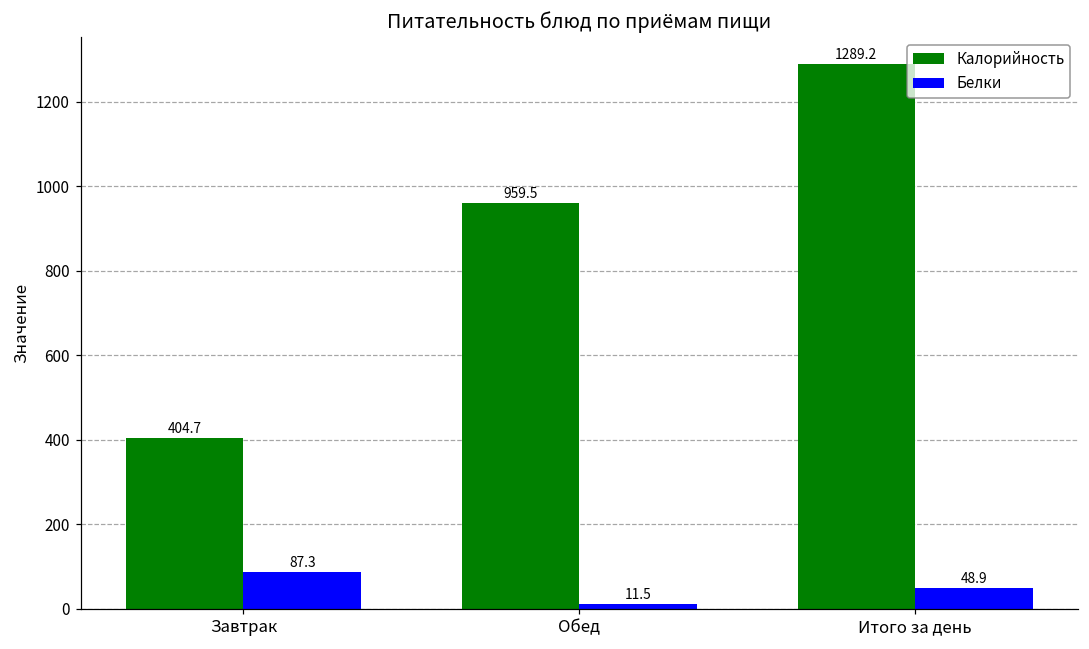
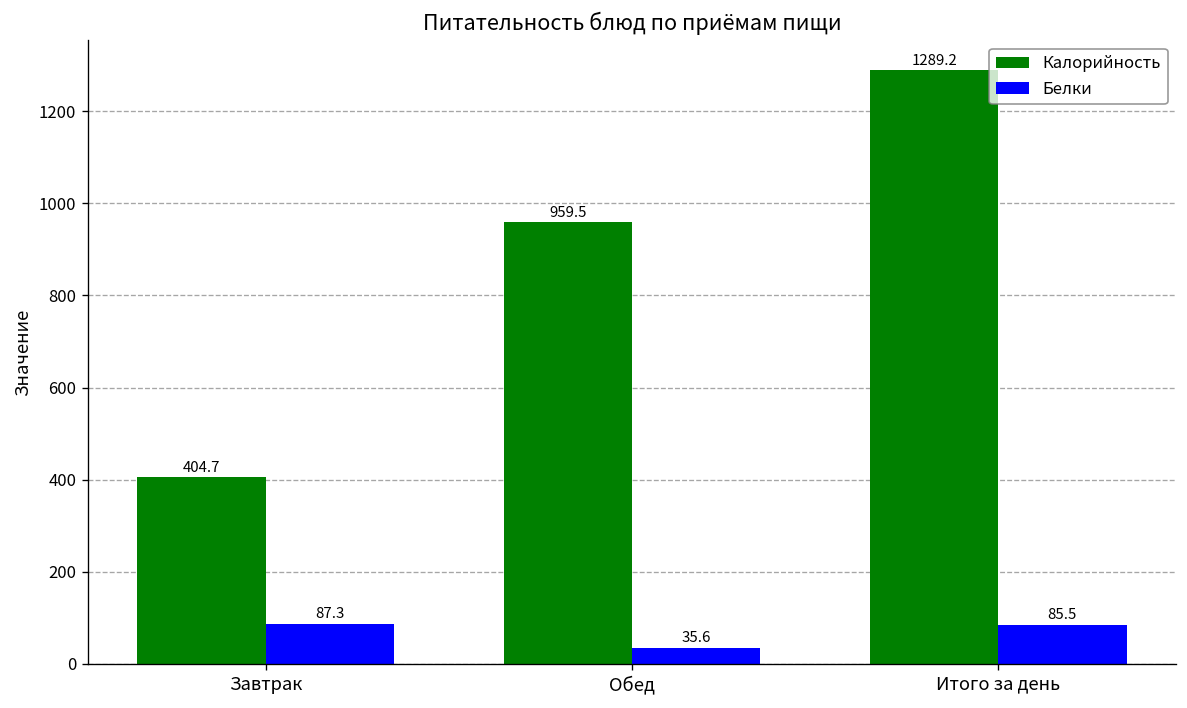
Белки, Обед: 11.5 -> 35.6
Белки, Итого за день: 48.9 -> 85.5
